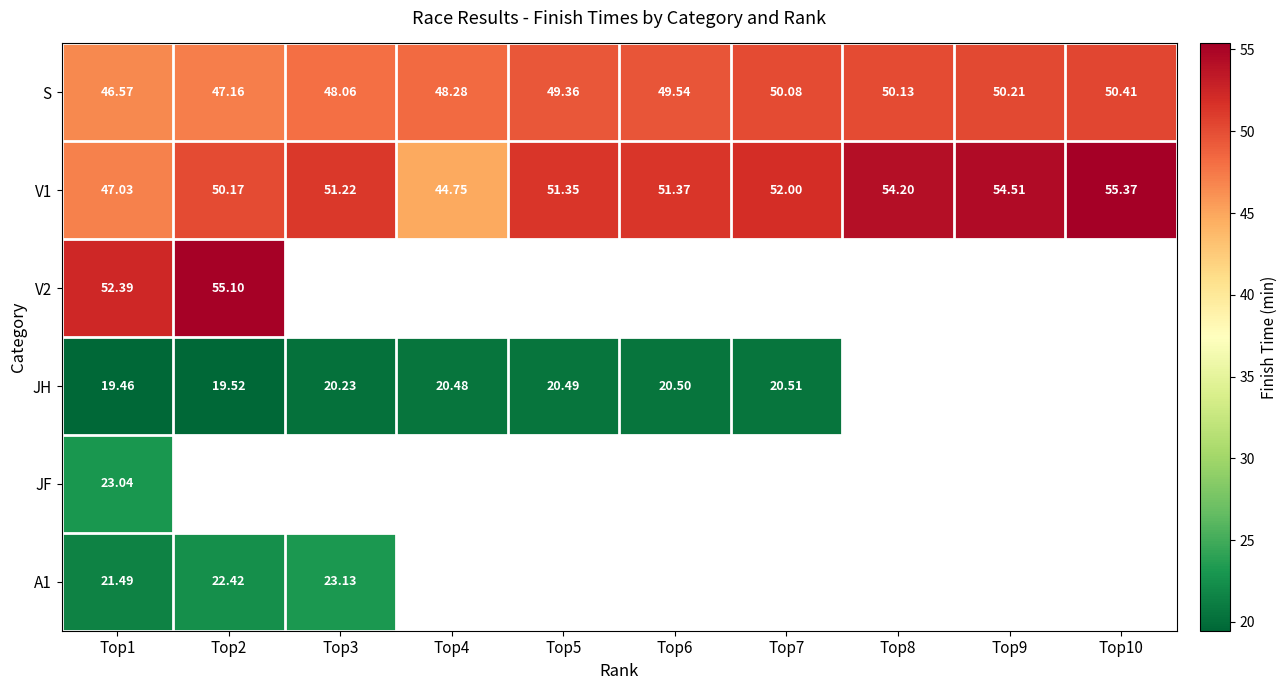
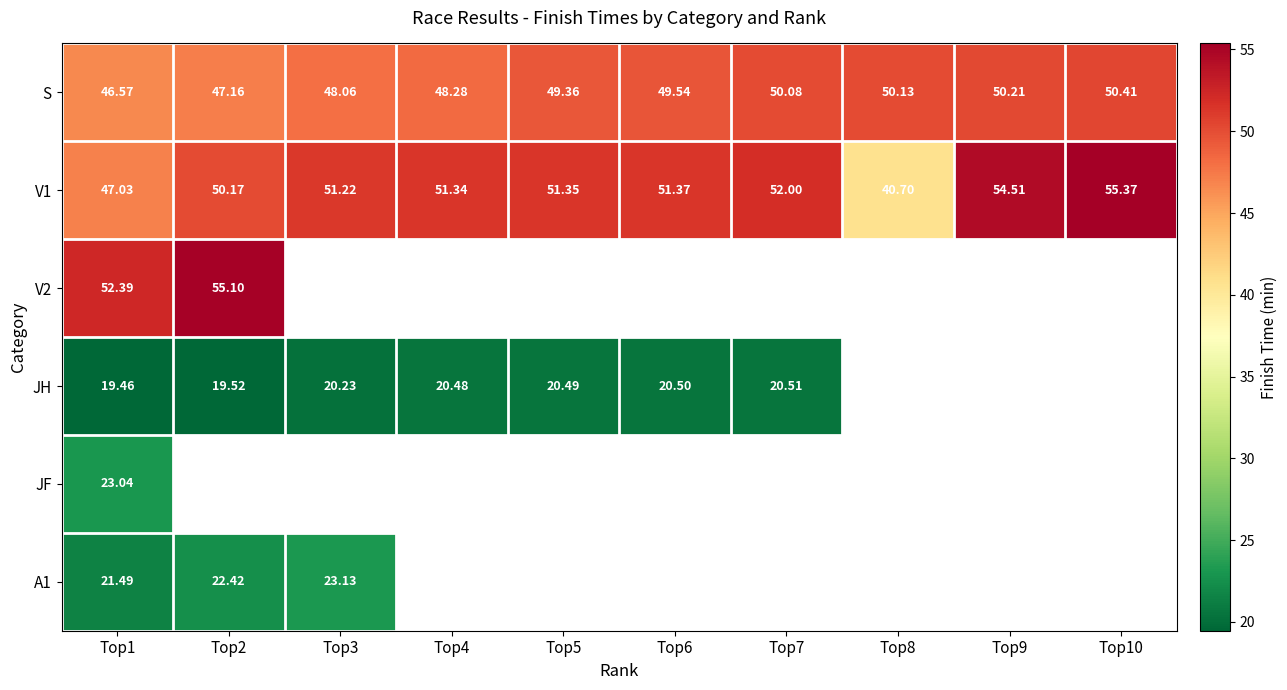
V1, Top4: 44.75 -> 51.34
V1, Top8: 54.20 -> 40.70
